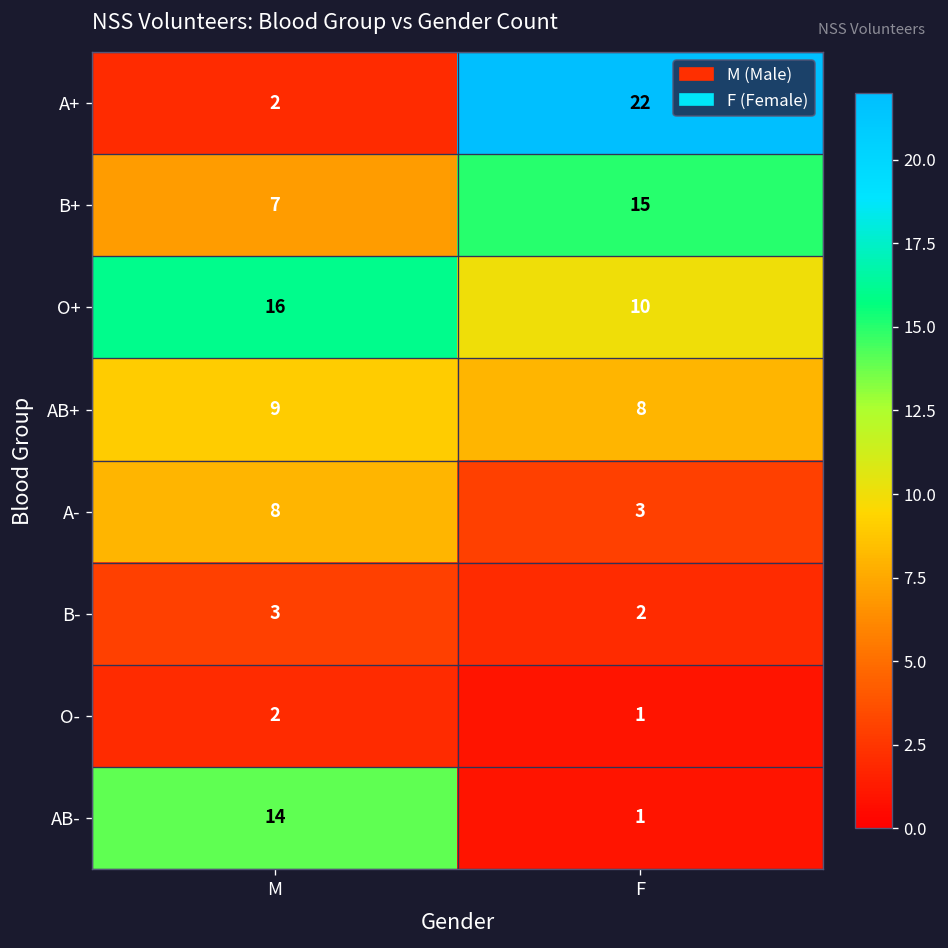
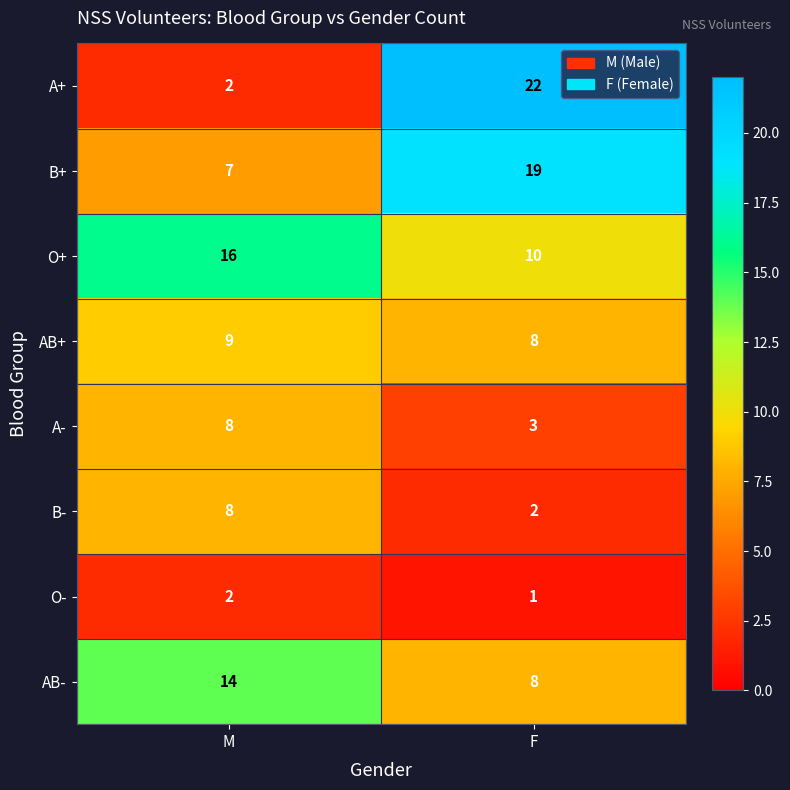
B+, F: 15 -> 19
B-, M: 3 -> 8
AB-, F: 1 -> 8
